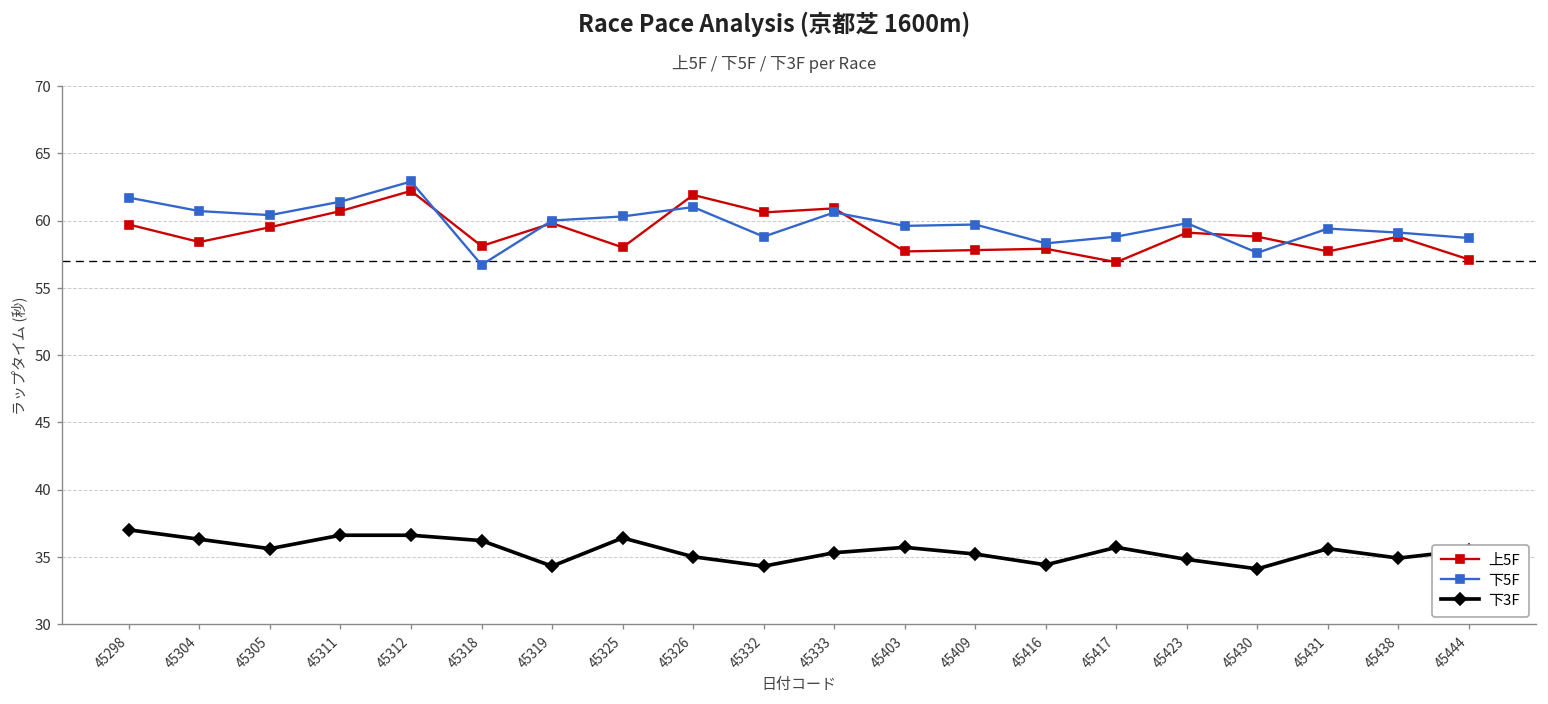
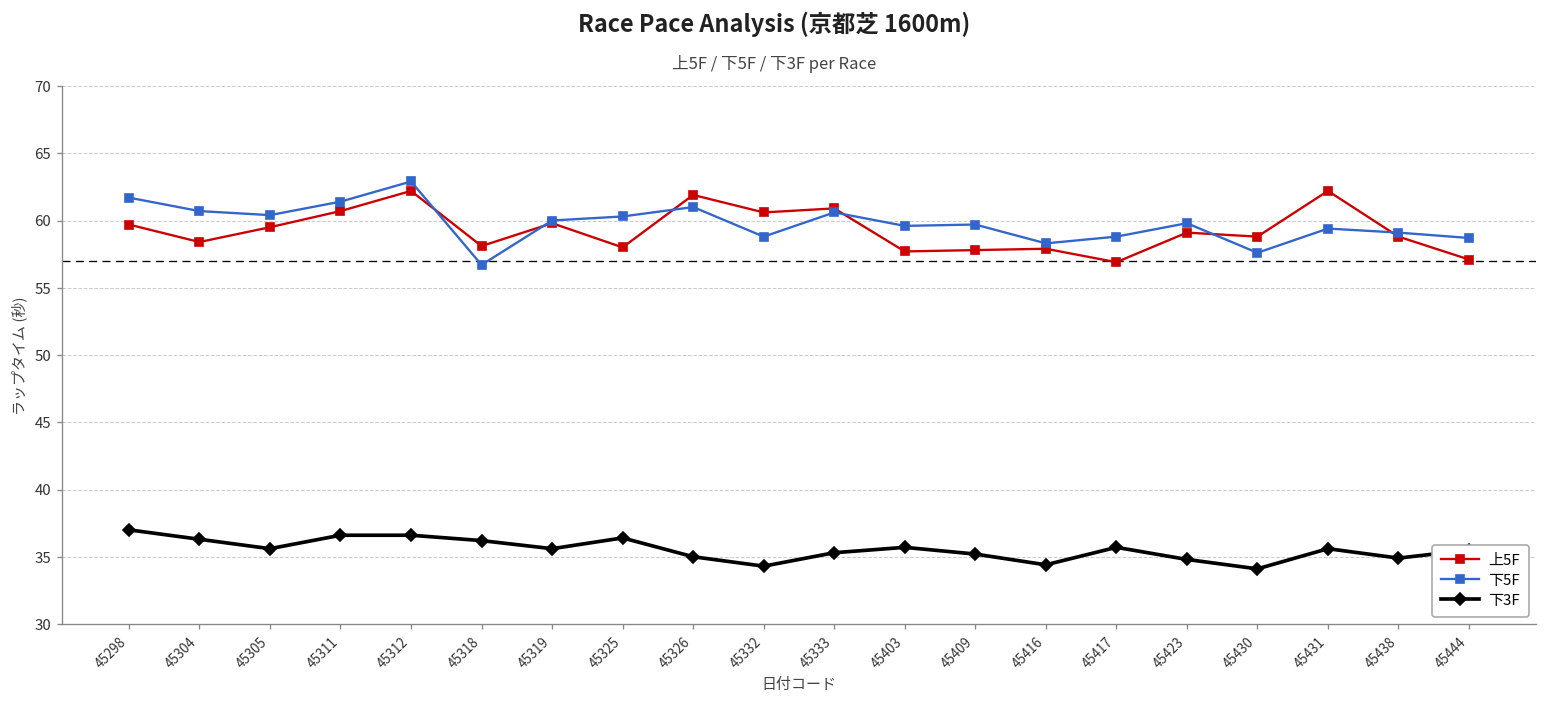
下3F, 45319: 34.3 -> 35.6
上5F, 45431: 57.7 -> 62.2
